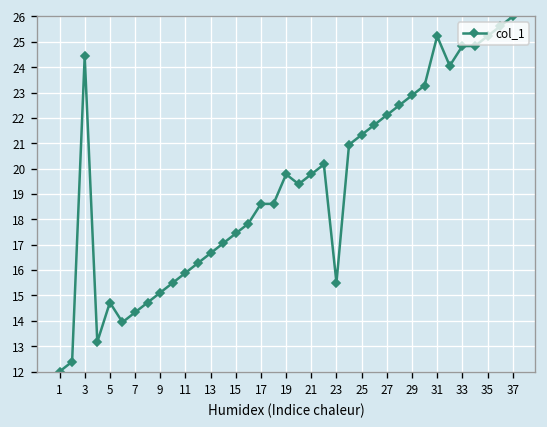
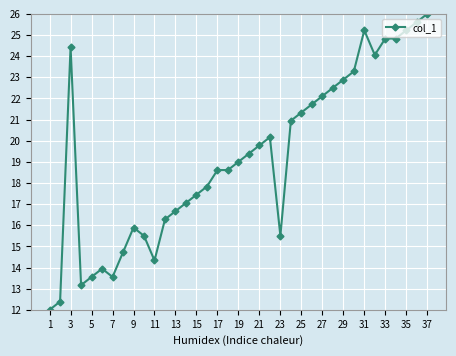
5: 14.7 -> 13.6
7: 14.3 -> 13.6
9: 15.1 -> 15.9
11: 15.9 -> 14.3
19: 19.8 -> 19.0
